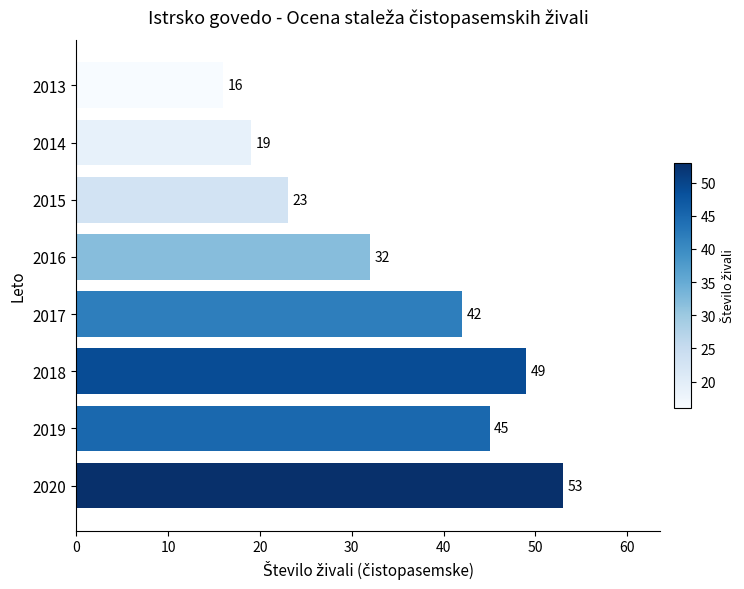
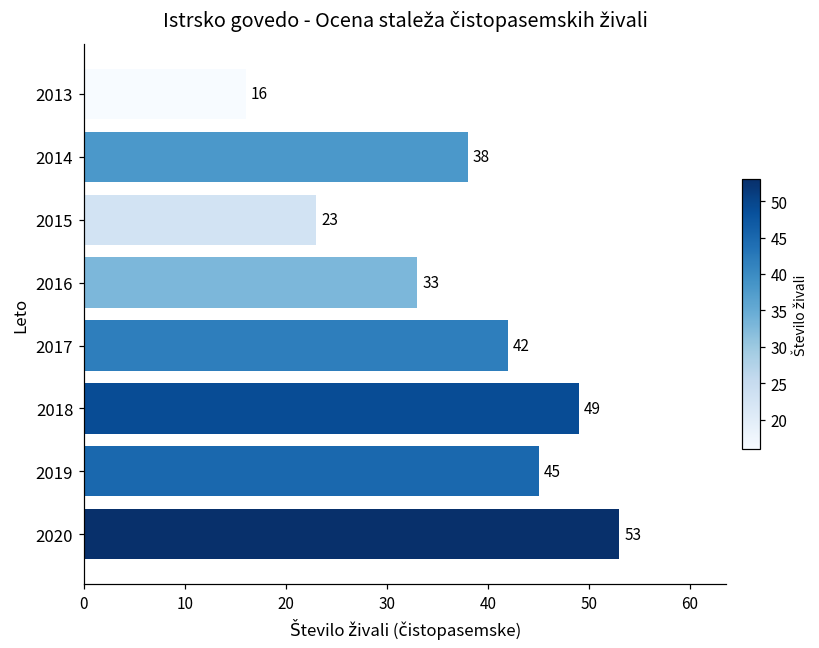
2014: 19 -> 38
2016: 32 -> 33
